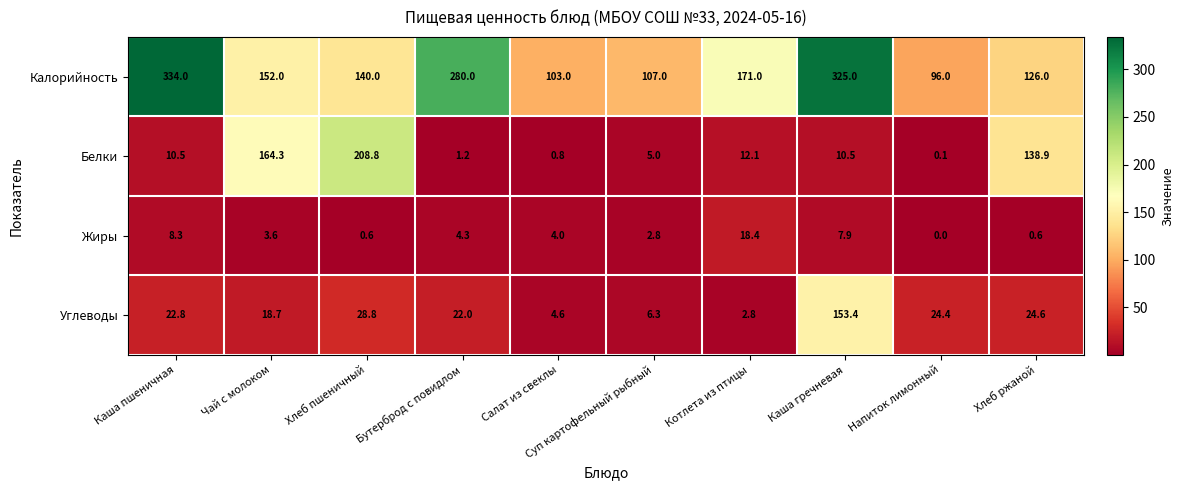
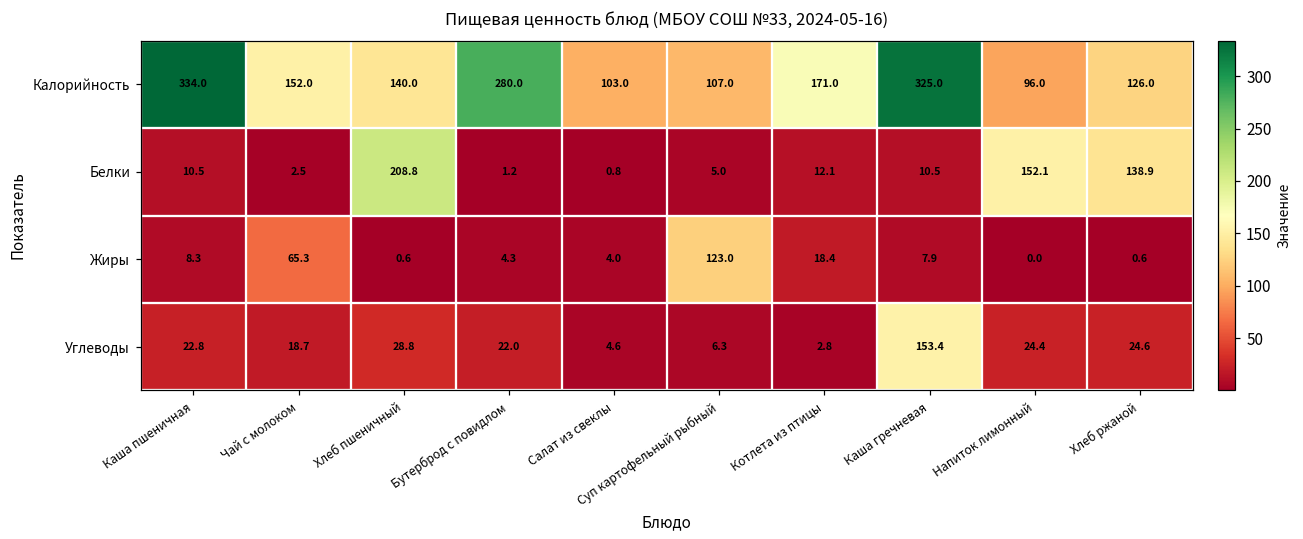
Белки, Чай с молоком: 164.3 -> 2.5
Белки, Напиток лимонный: 0.1 -> 152.1
Жиры, Чай с молоком: 3.6 -> 65.3
Жиры, Суп картофельный рыбный: 2.8 -> 123.0
